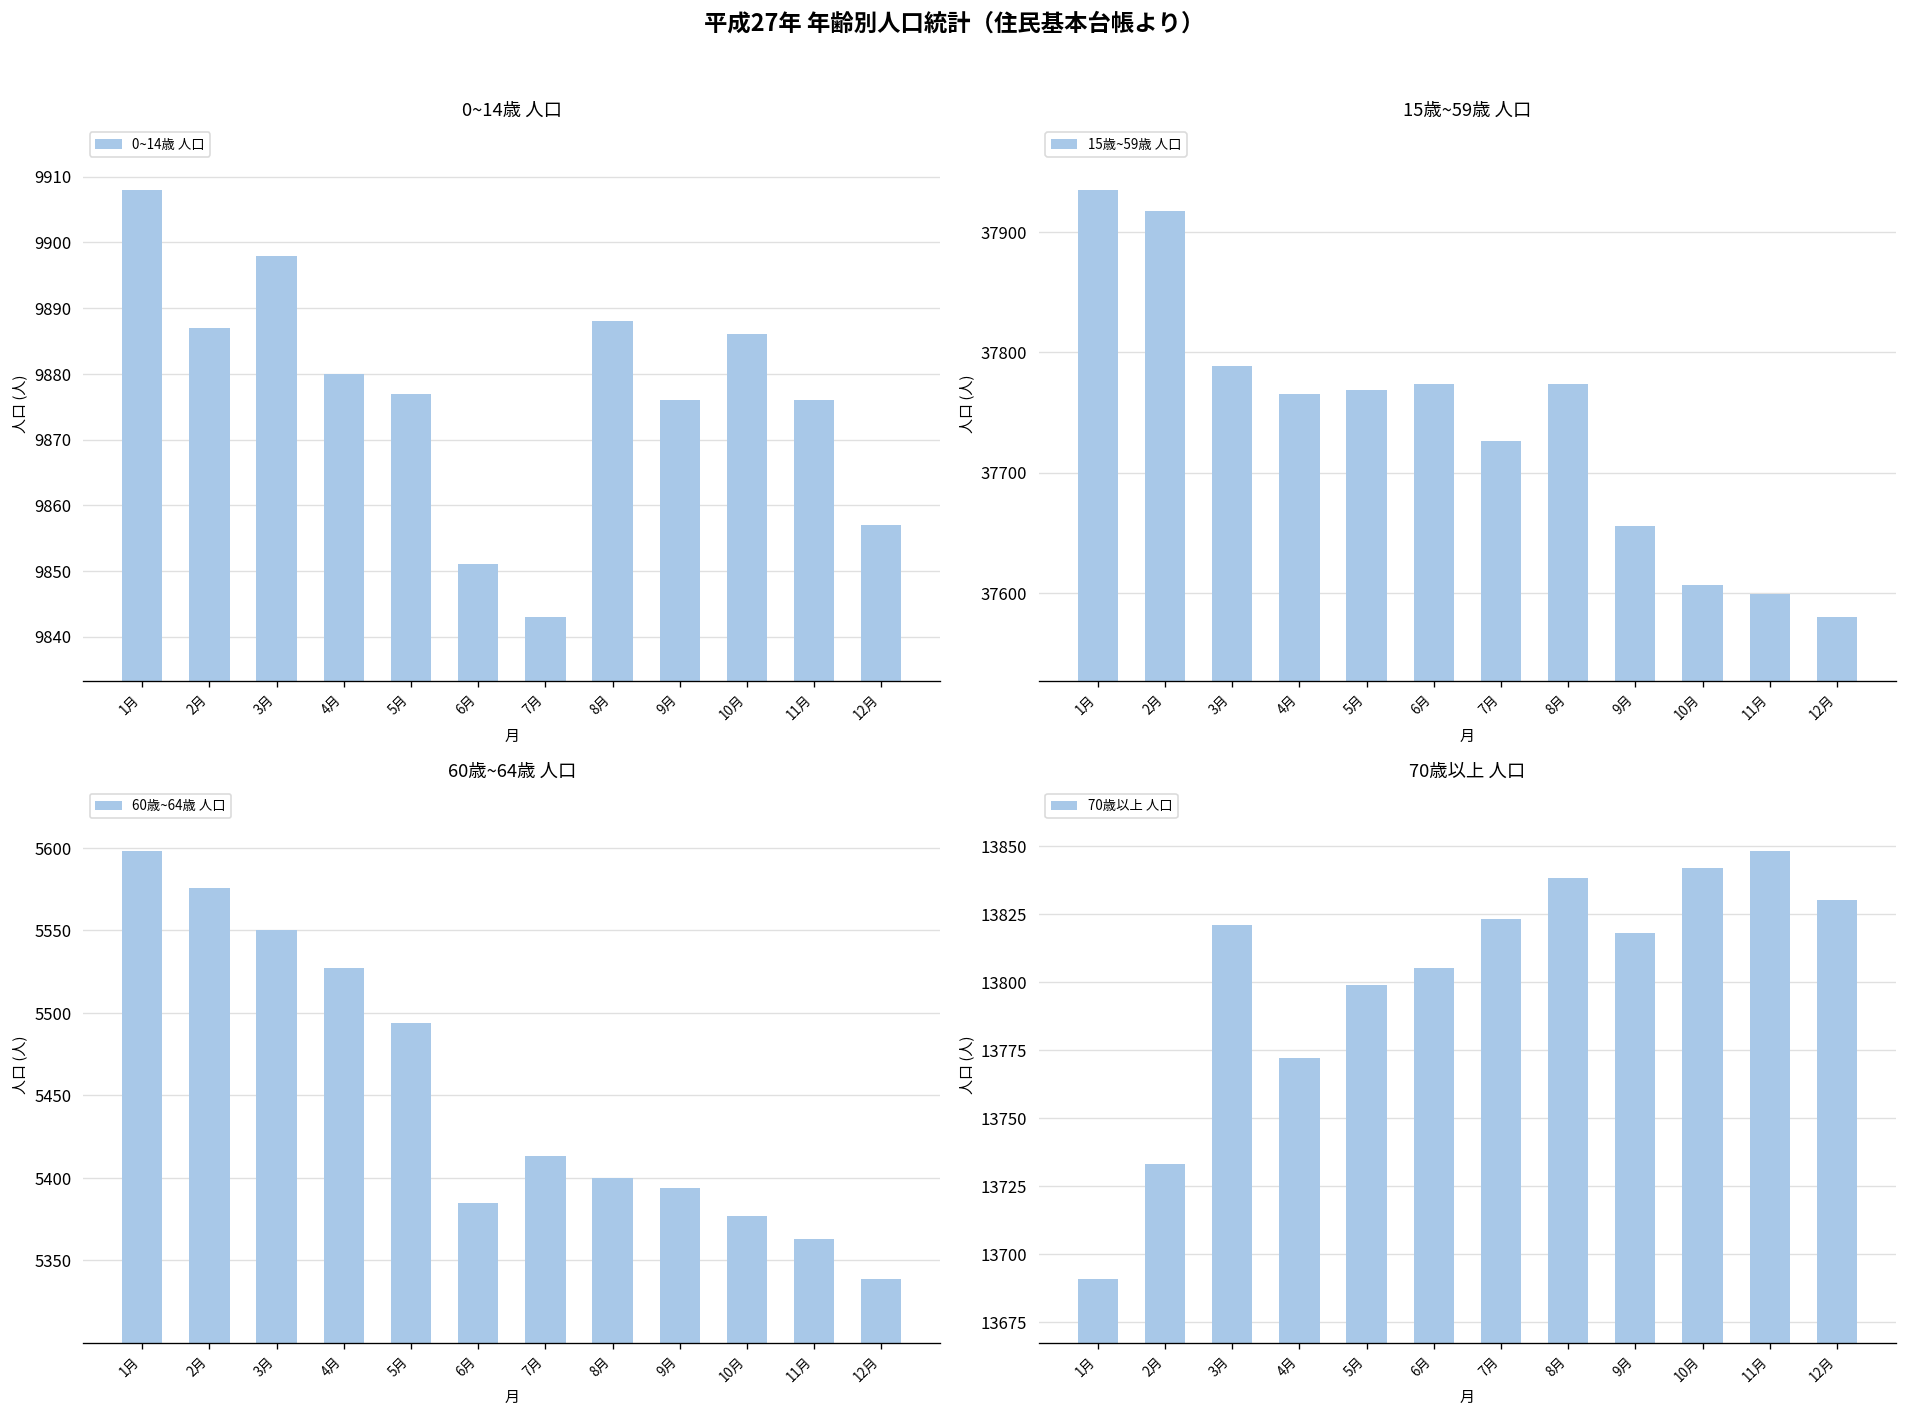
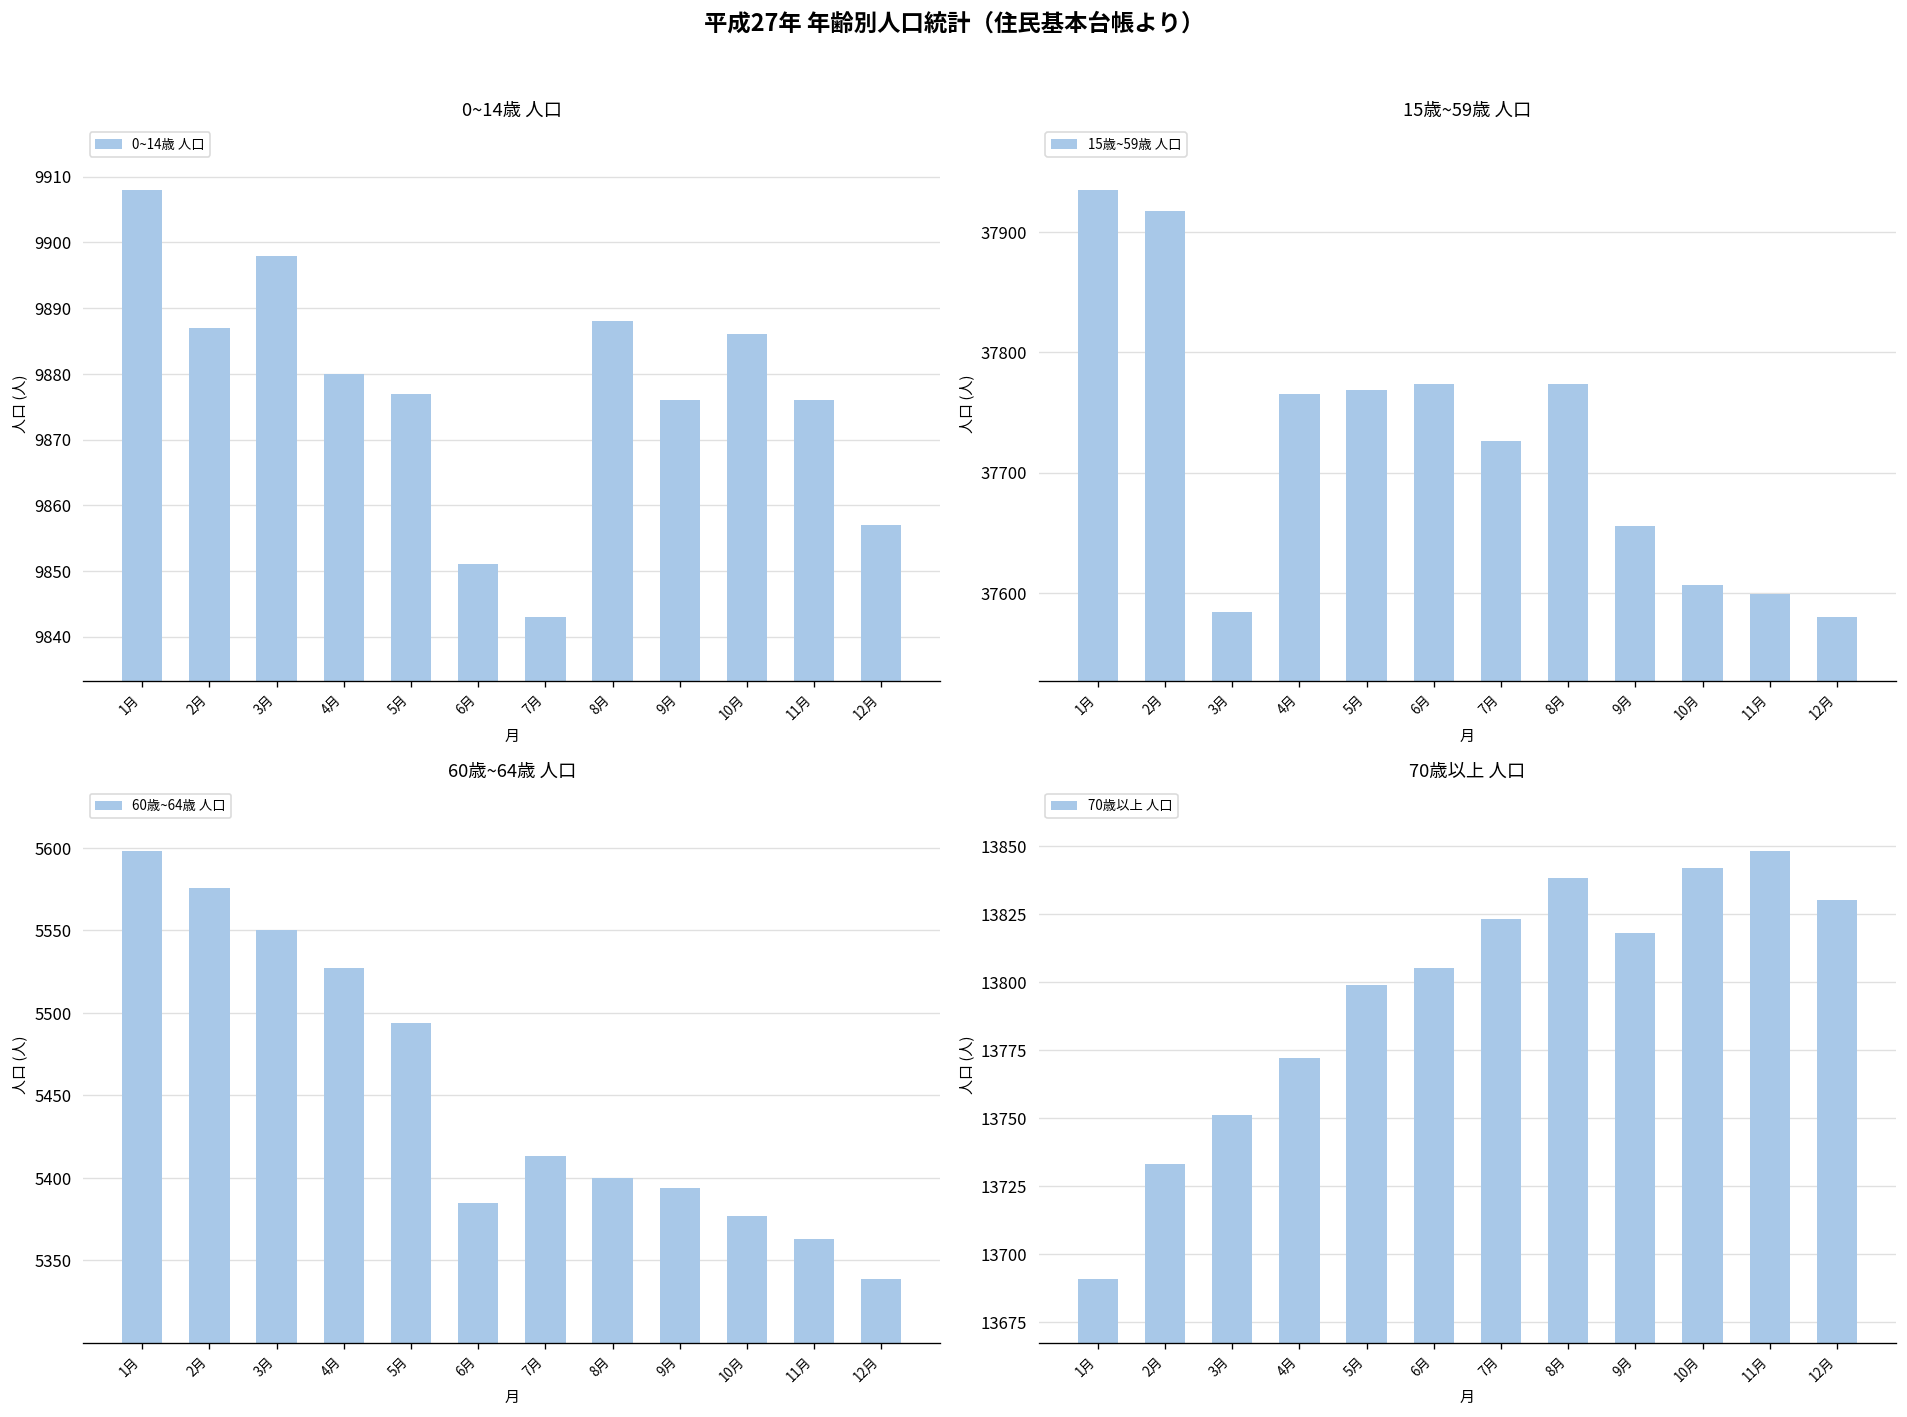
15歳~59歳 人口, 3月: 37789 -> 37584
70歳以上 人口, 3月: 13821 -> 13751
